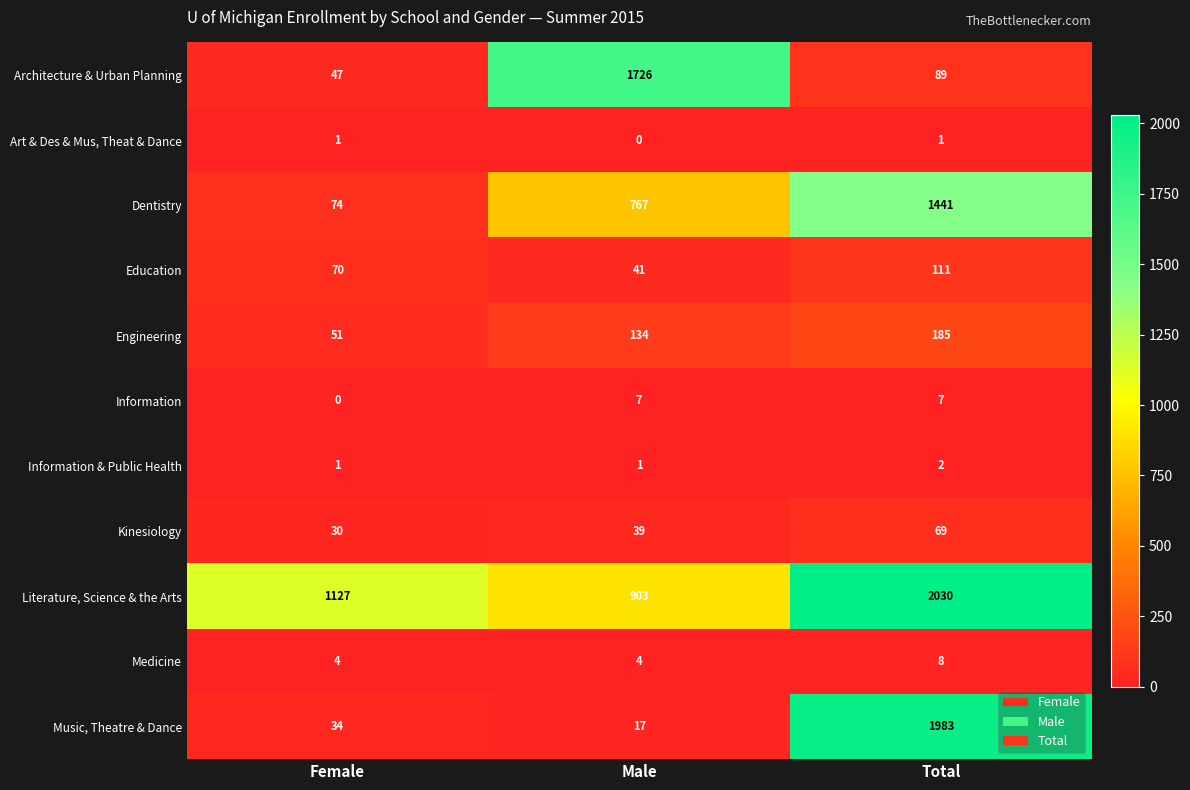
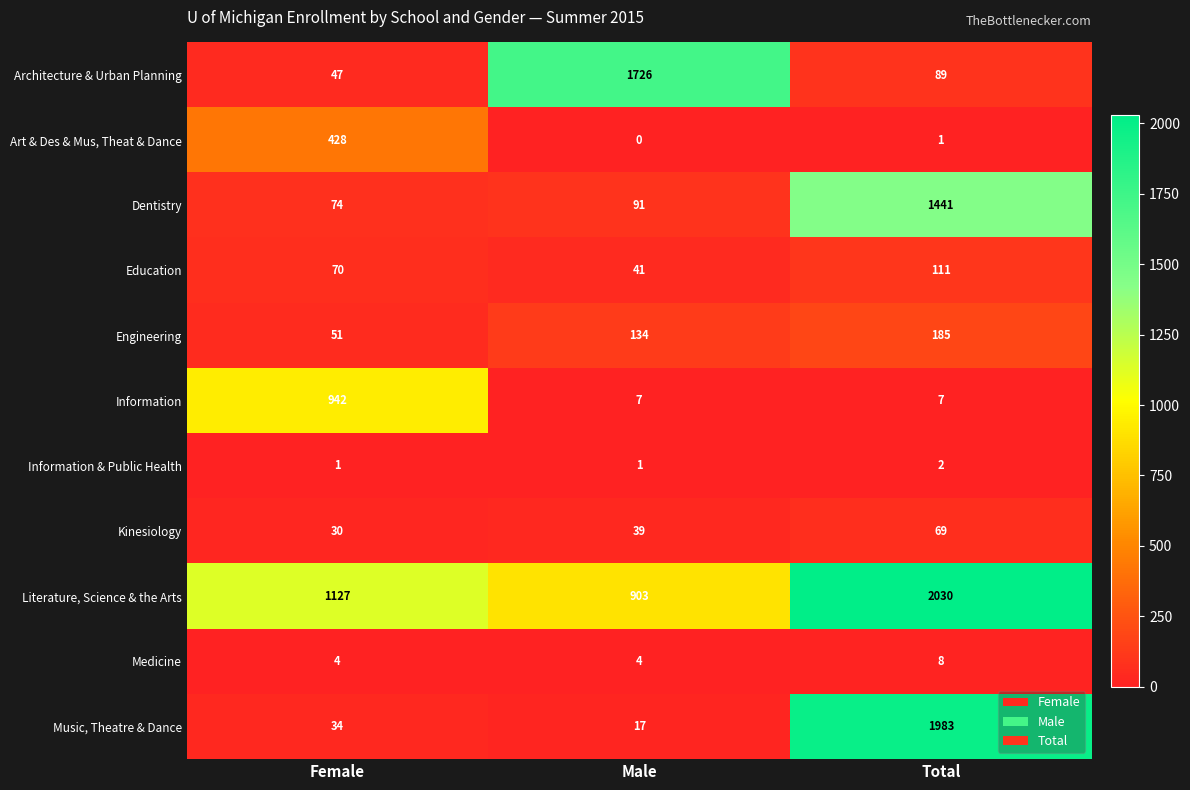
Art & Des & Mus, Theat & Dance, Female: 1 -> 428
Dentistry, Male: 767 -> 91
Information, Female: 0 -> 942
